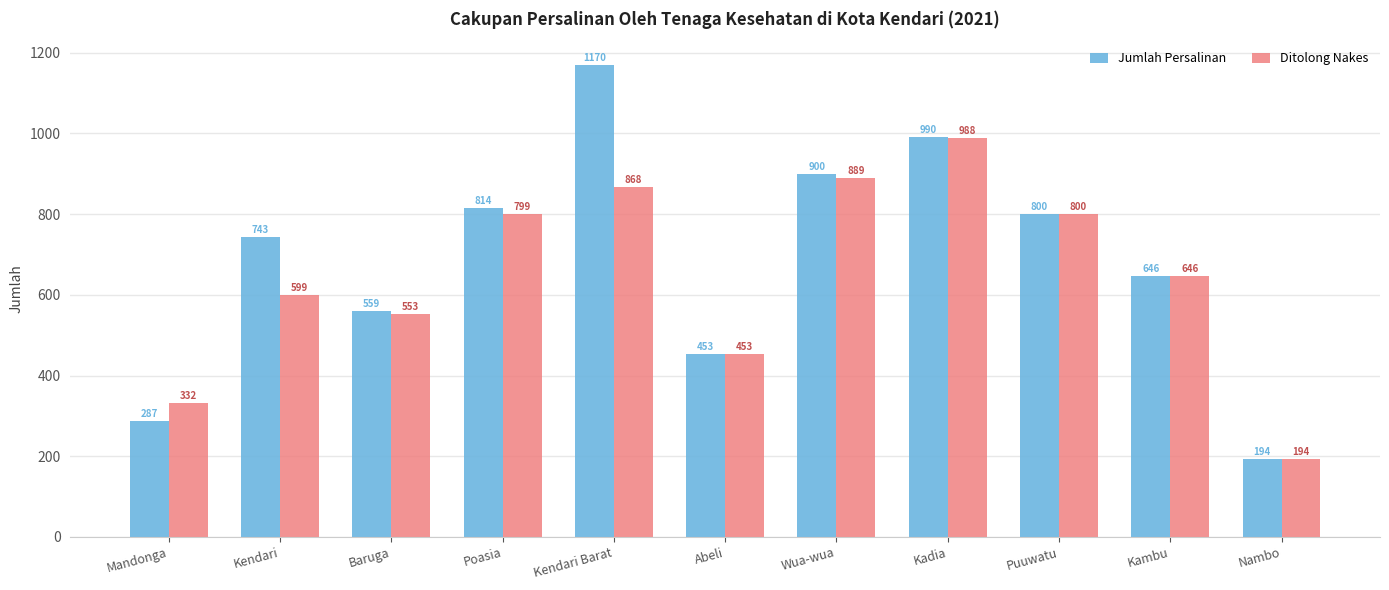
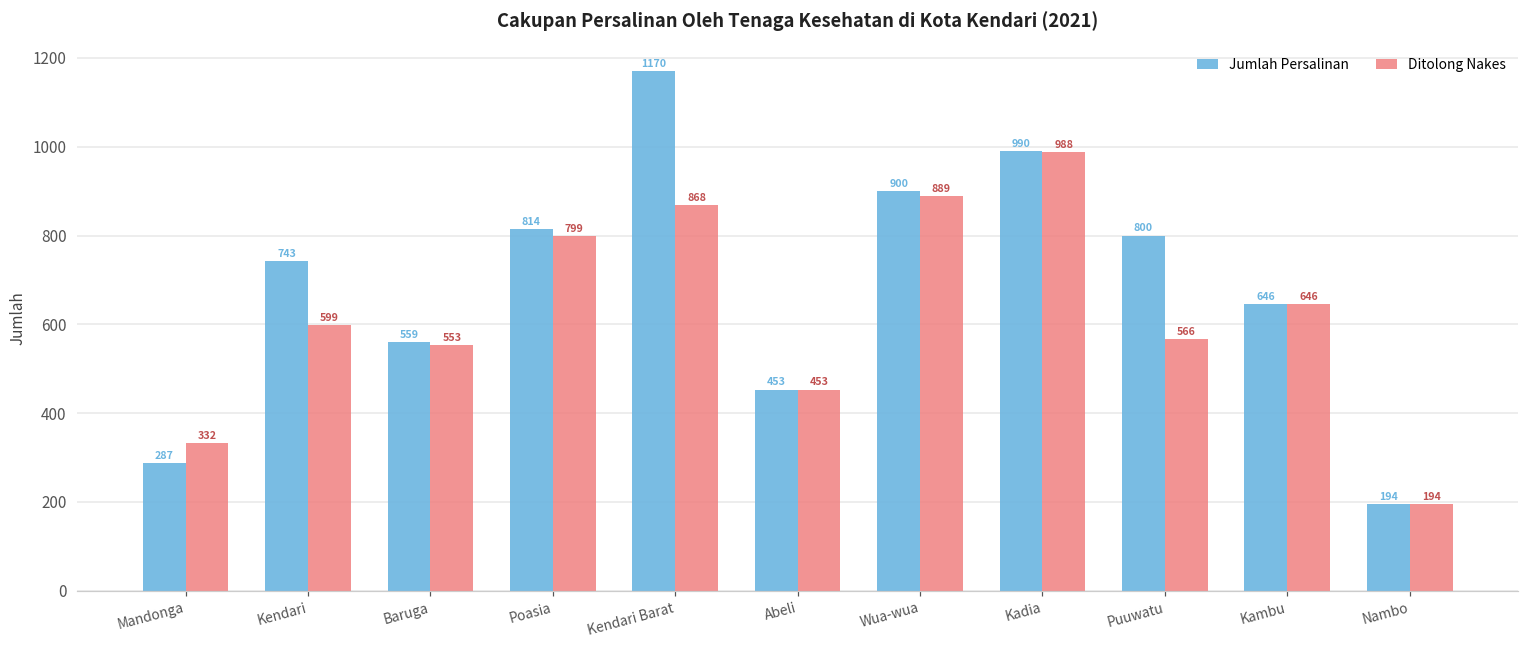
Ditolong Nakes, Puuwatu: 800 -> 566
